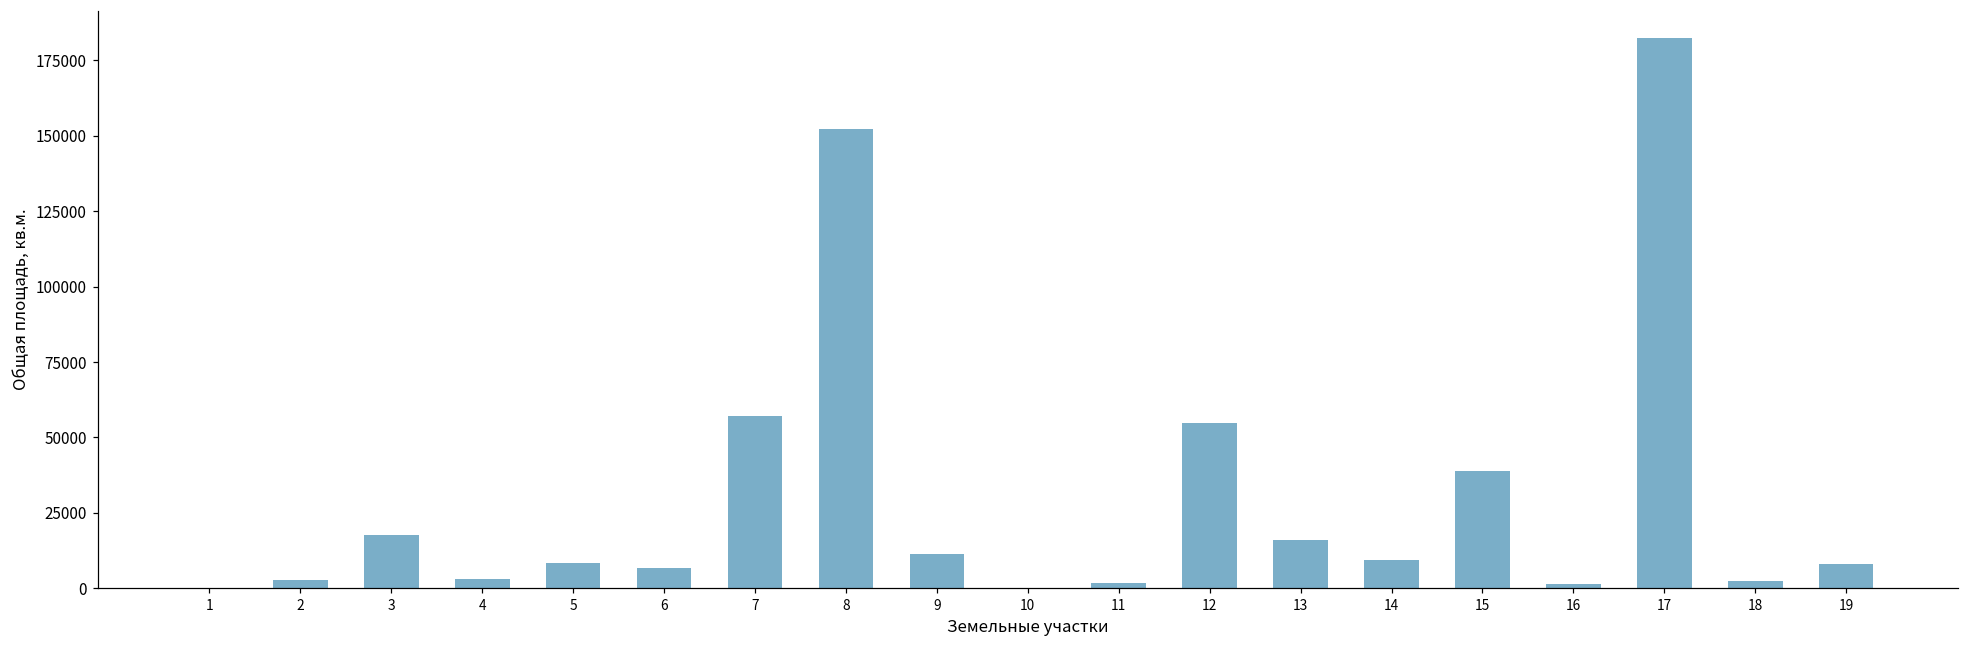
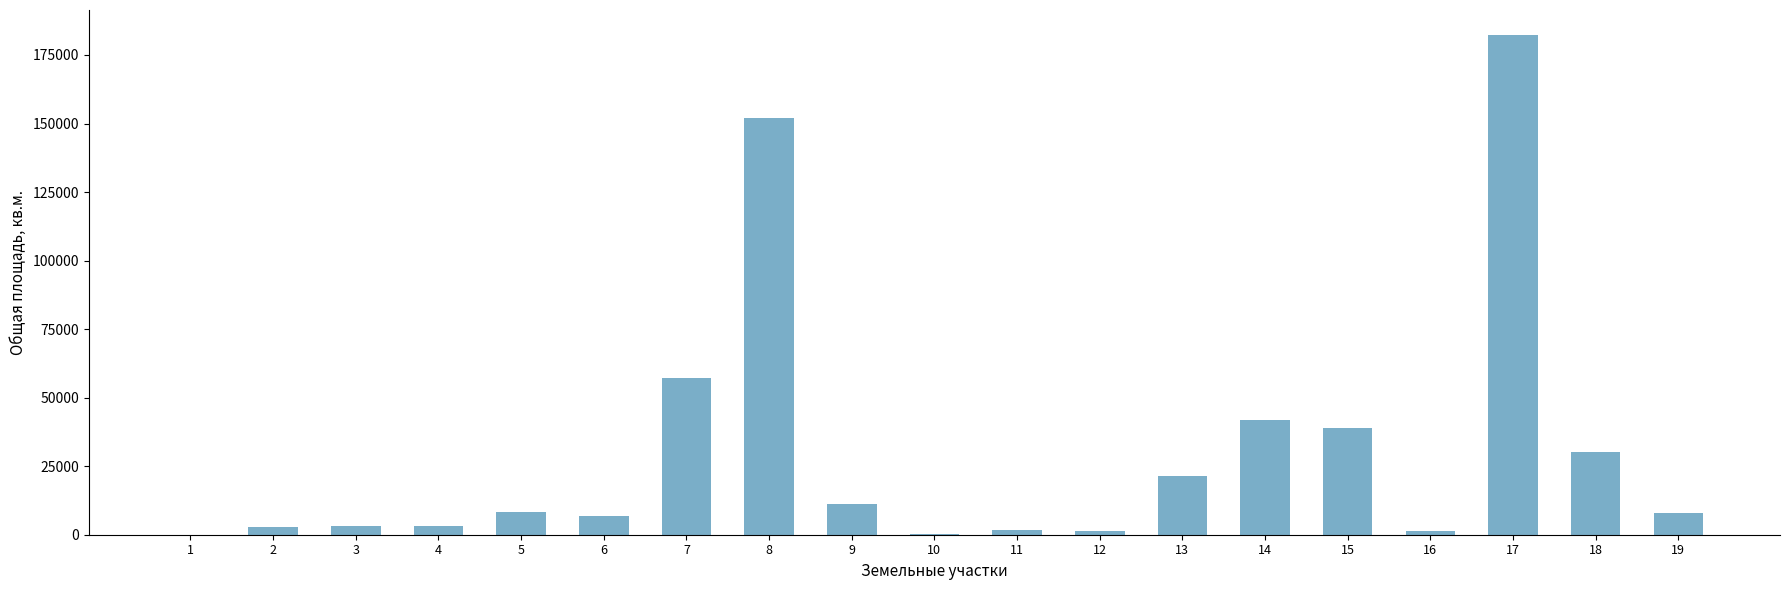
3: 18000 -> 3000
12: 55000 -> 1000
13: 16000 -> 22000
14: 9000 -> 42000
18: 2000 -> 30000
